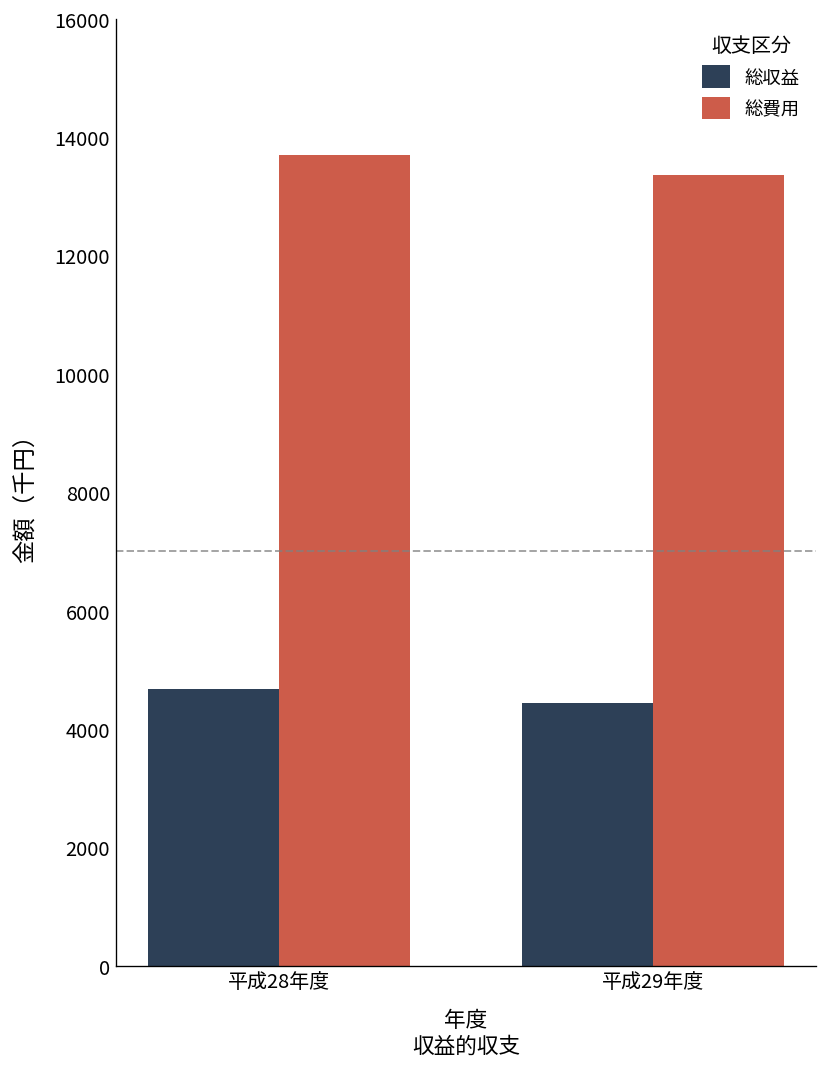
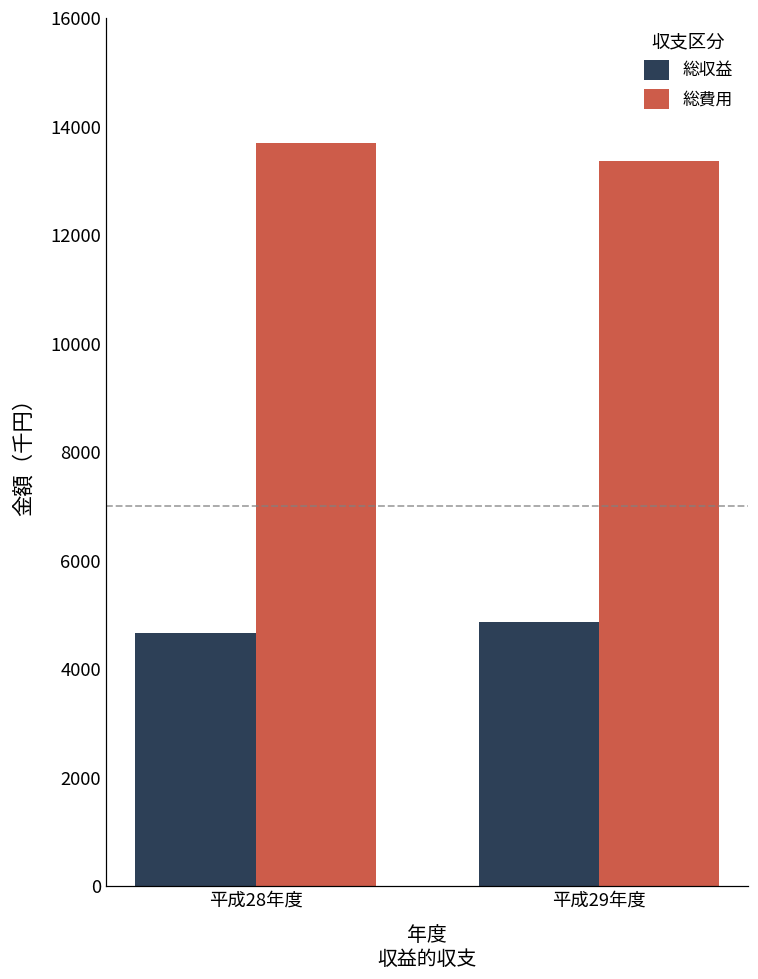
総収益, 平成29年度: 4400 -> 4900
